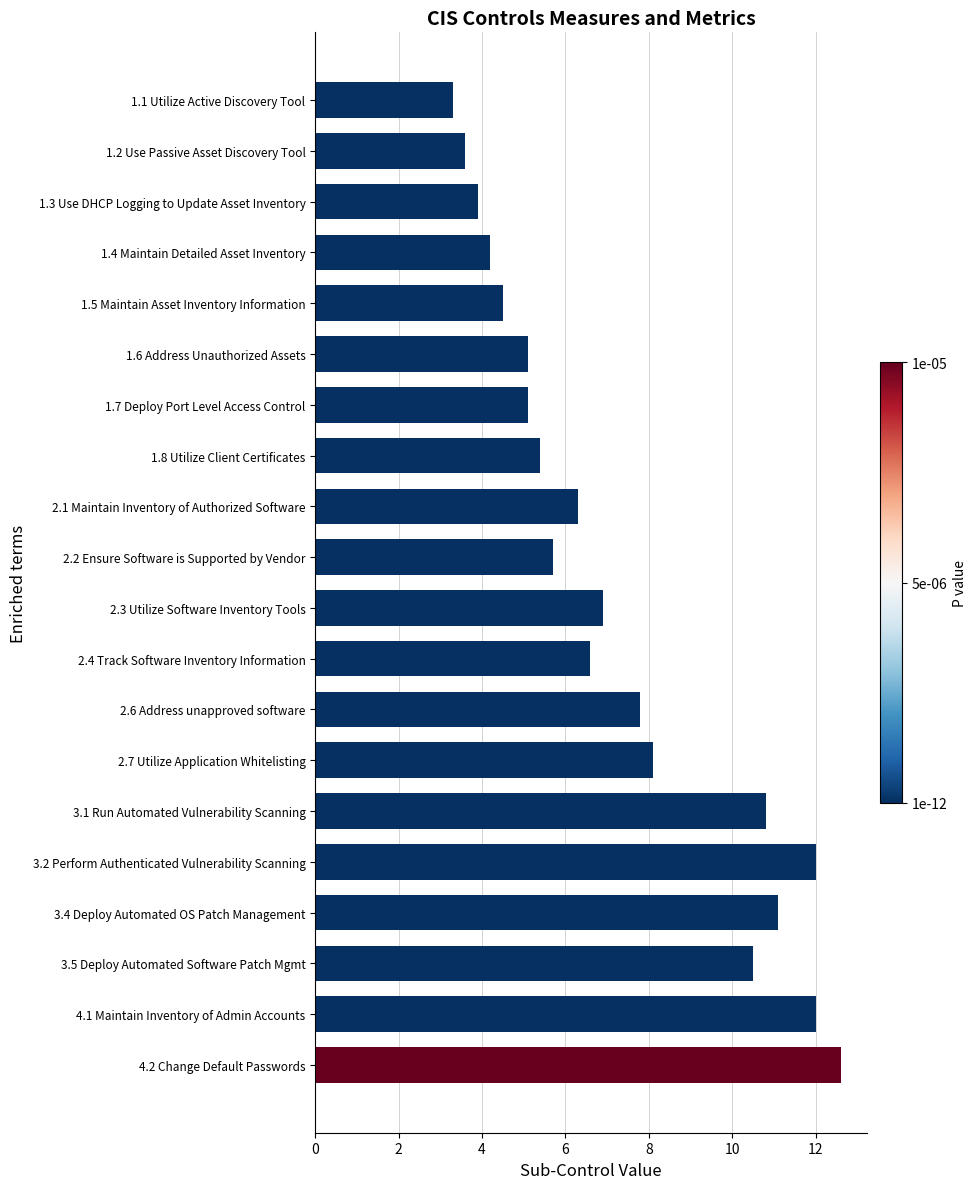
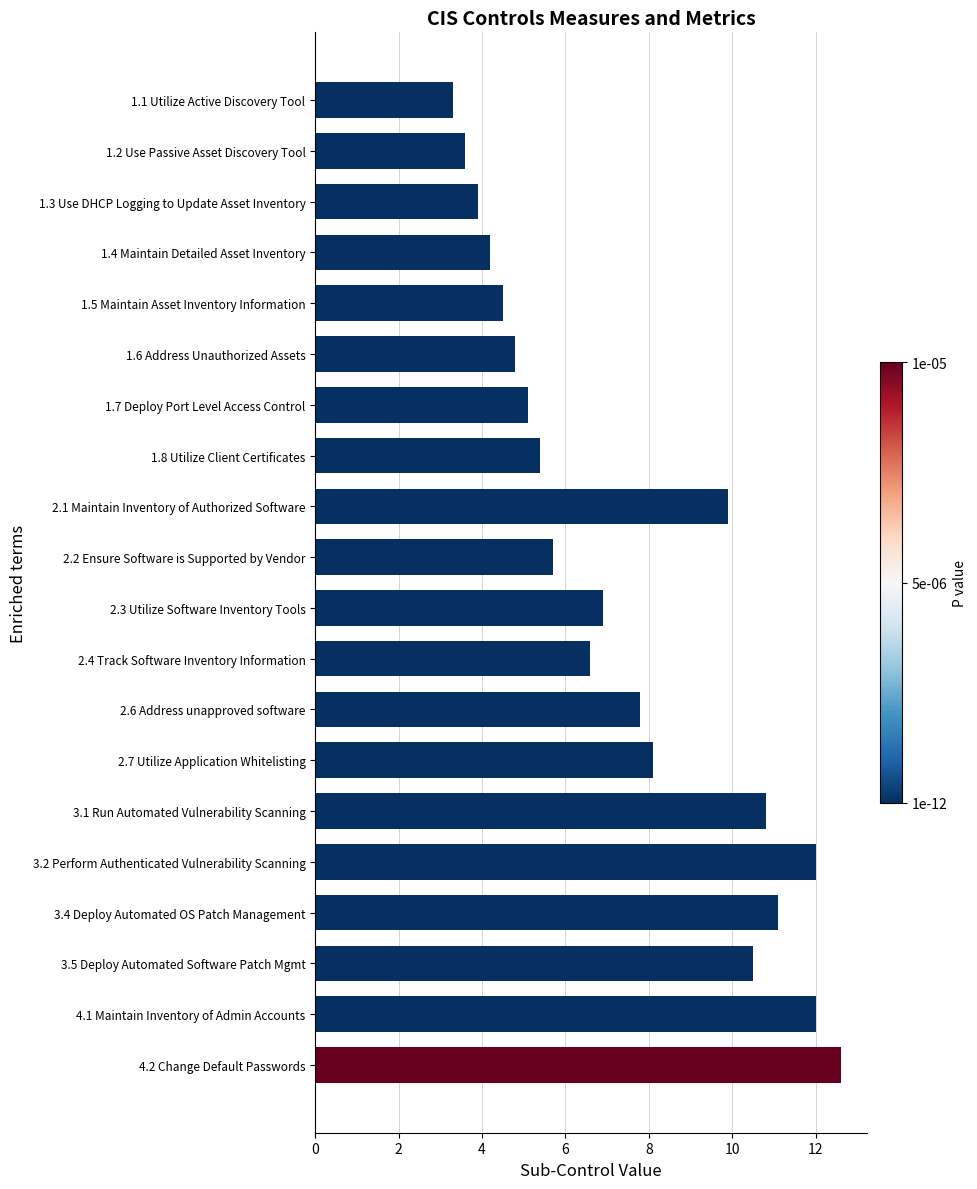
1.6 Address Unauthorized Assets: 5.1 -> 4.8
2.1 Maintain Inventory of Authorized Software: 6.3 -> 9.9
